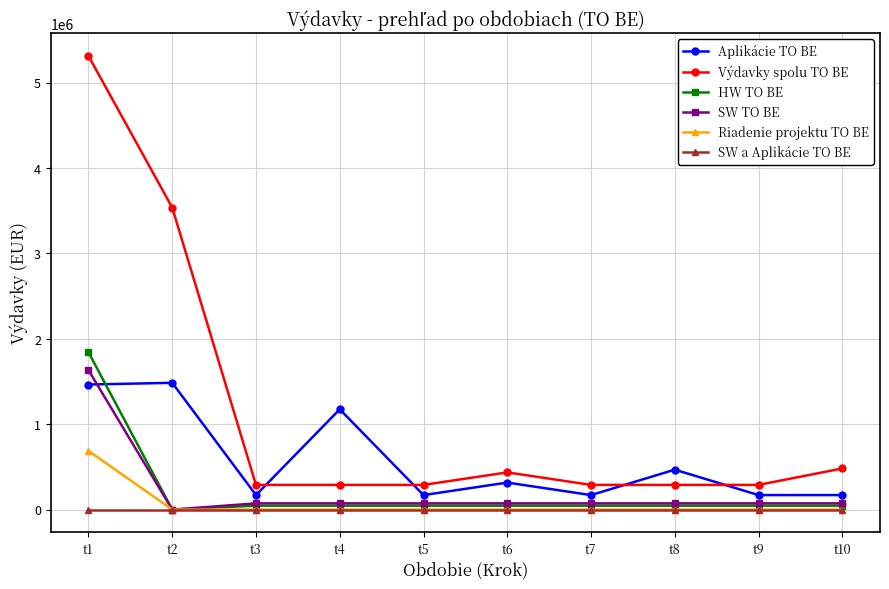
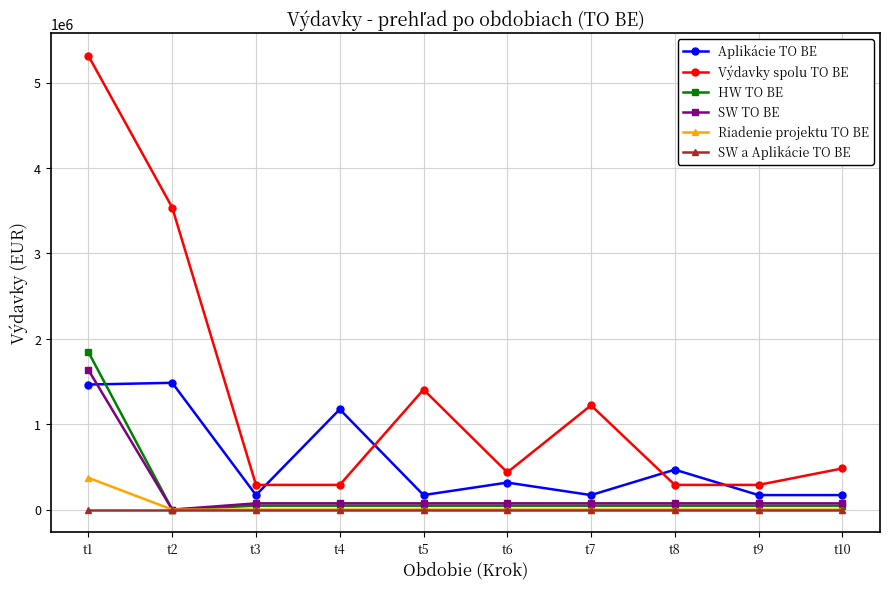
Riadenie projektu TO BE, t1: 700000 -> 400000
Výdavky spolu TO BE, t5: 300000 -> 1400000
Výdavky spolu TO BE, t7: 300000 -> 1200000
